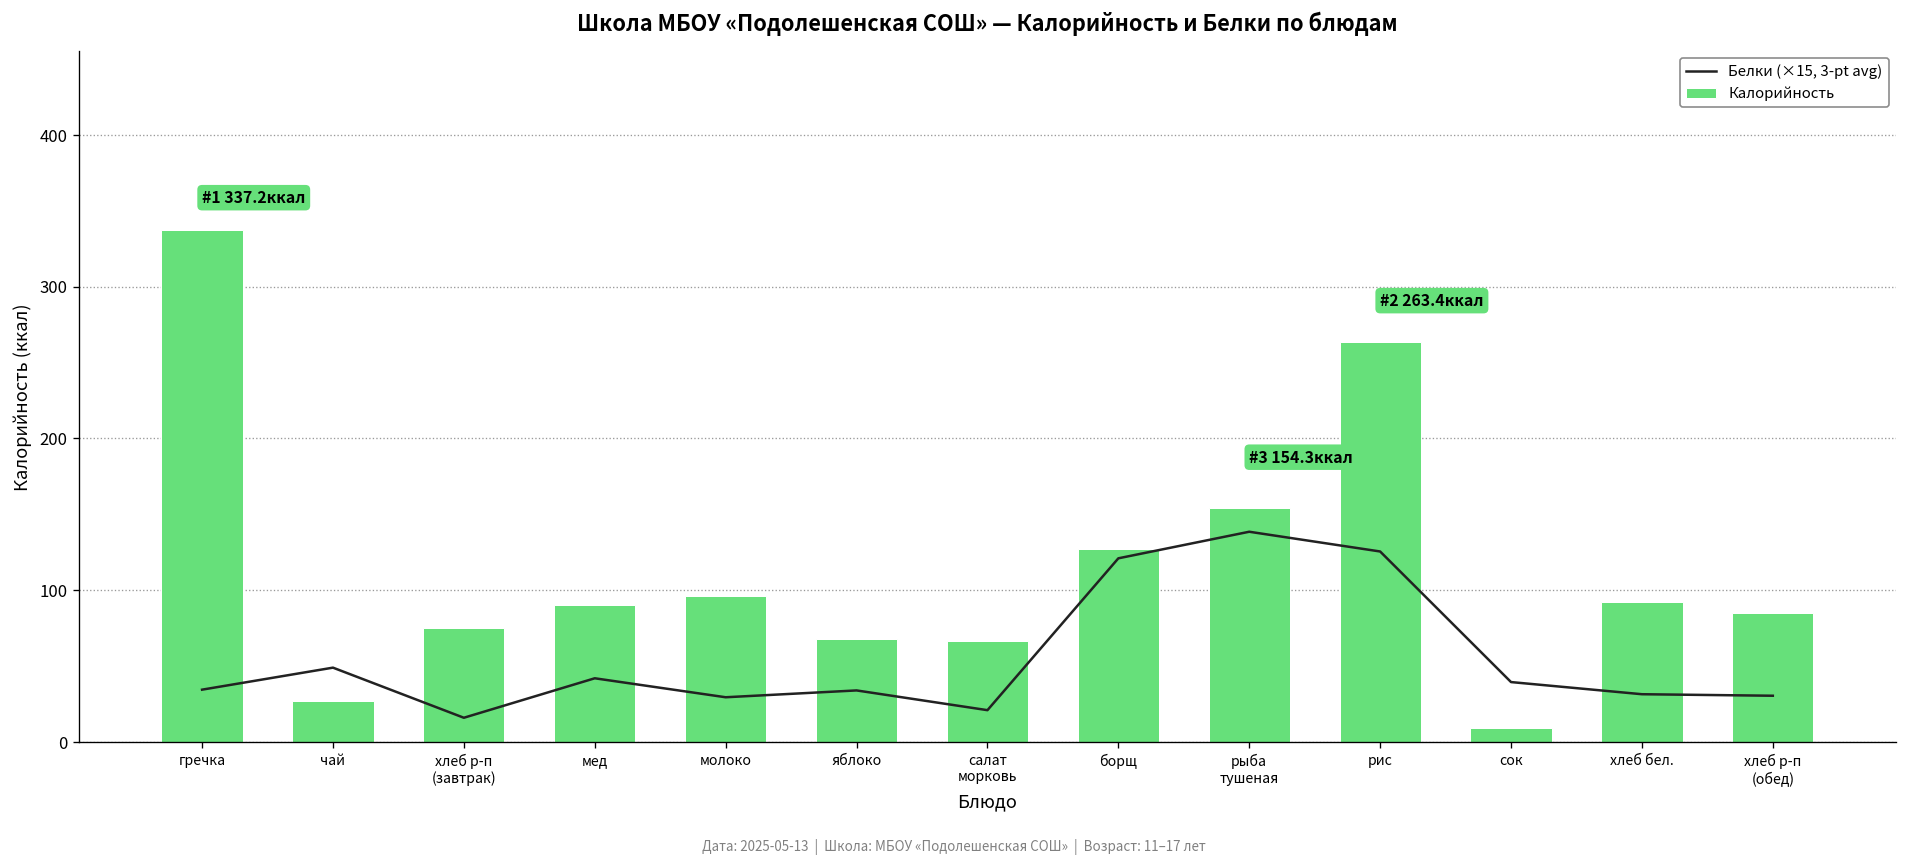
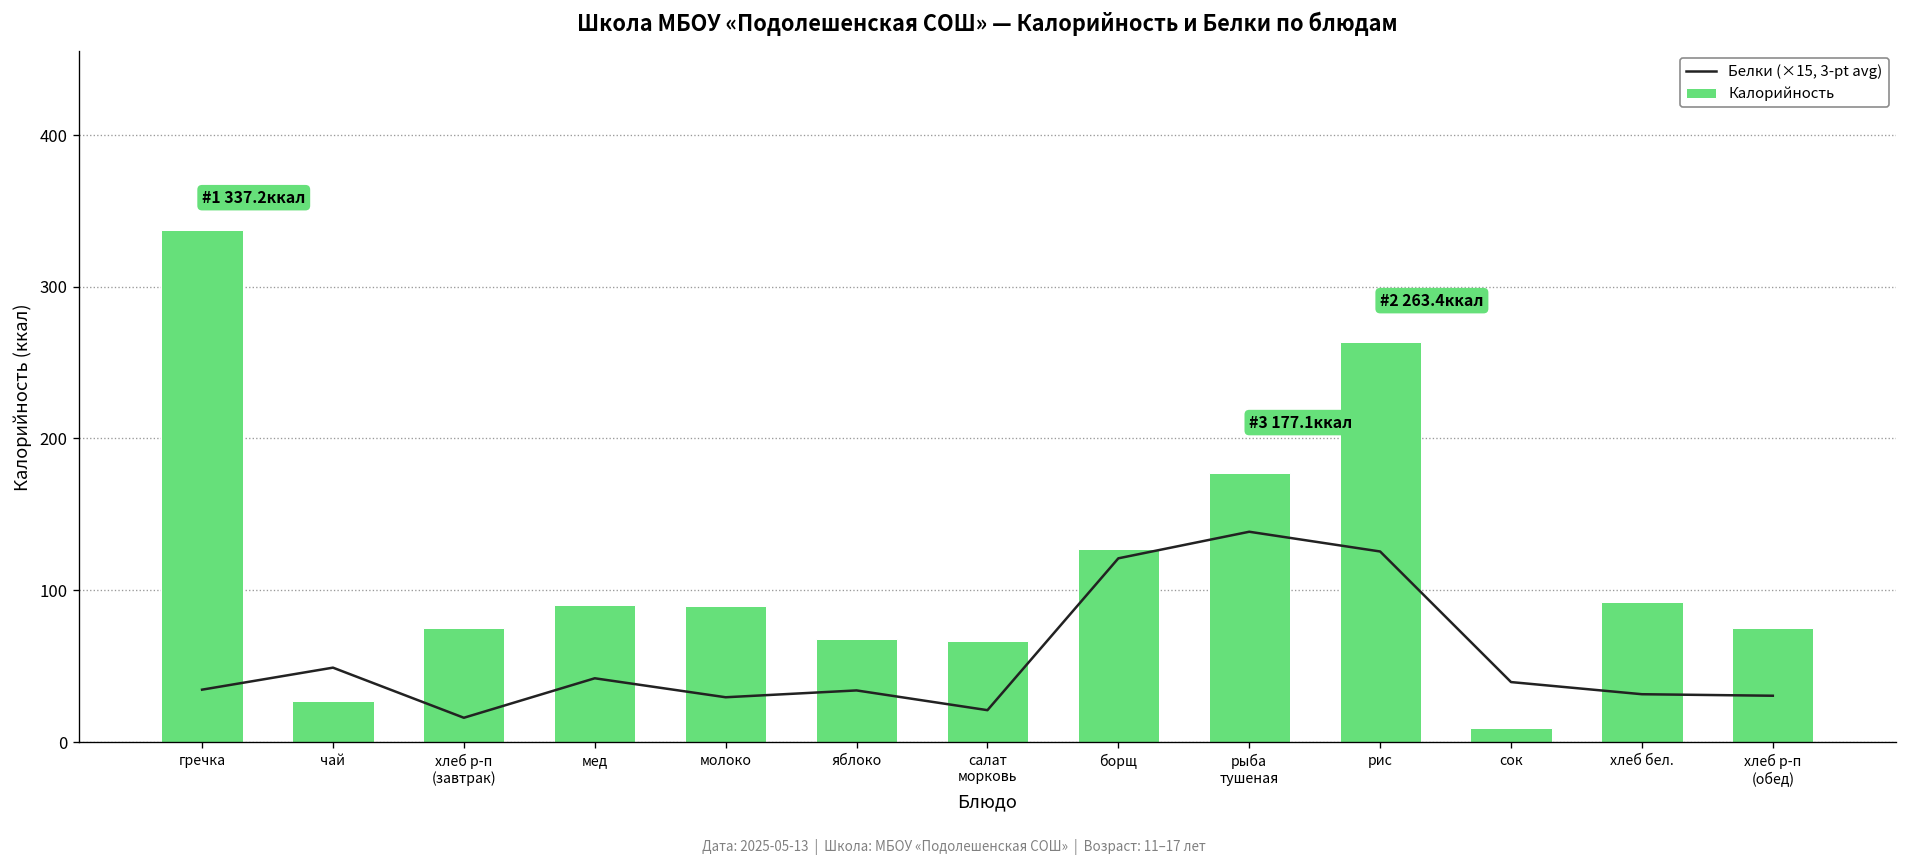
Калорийность, молоко: 96 -> 90
Калорийность, рыба тушеная: 154.3 -> 177.1
Калорийность, хлеб р-п (обед): 85 -> 75
